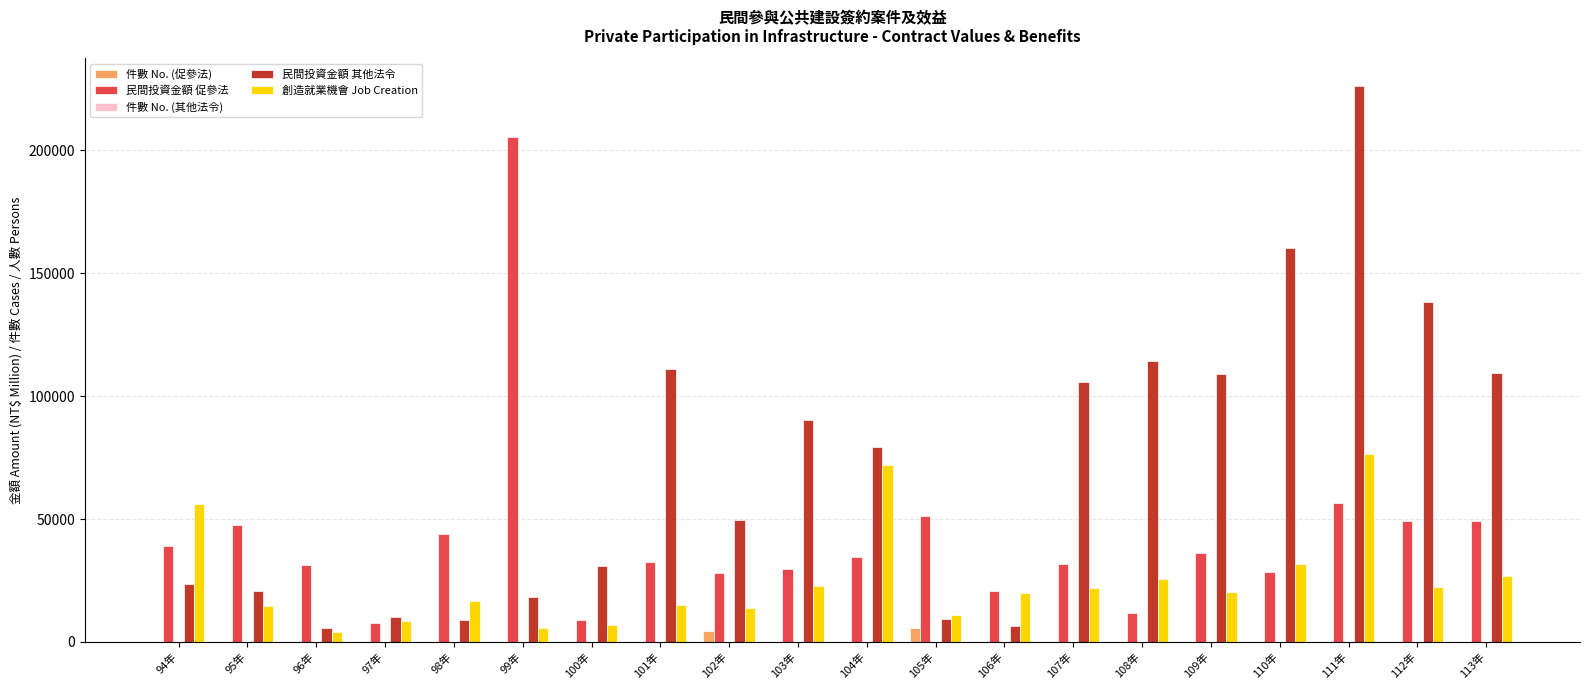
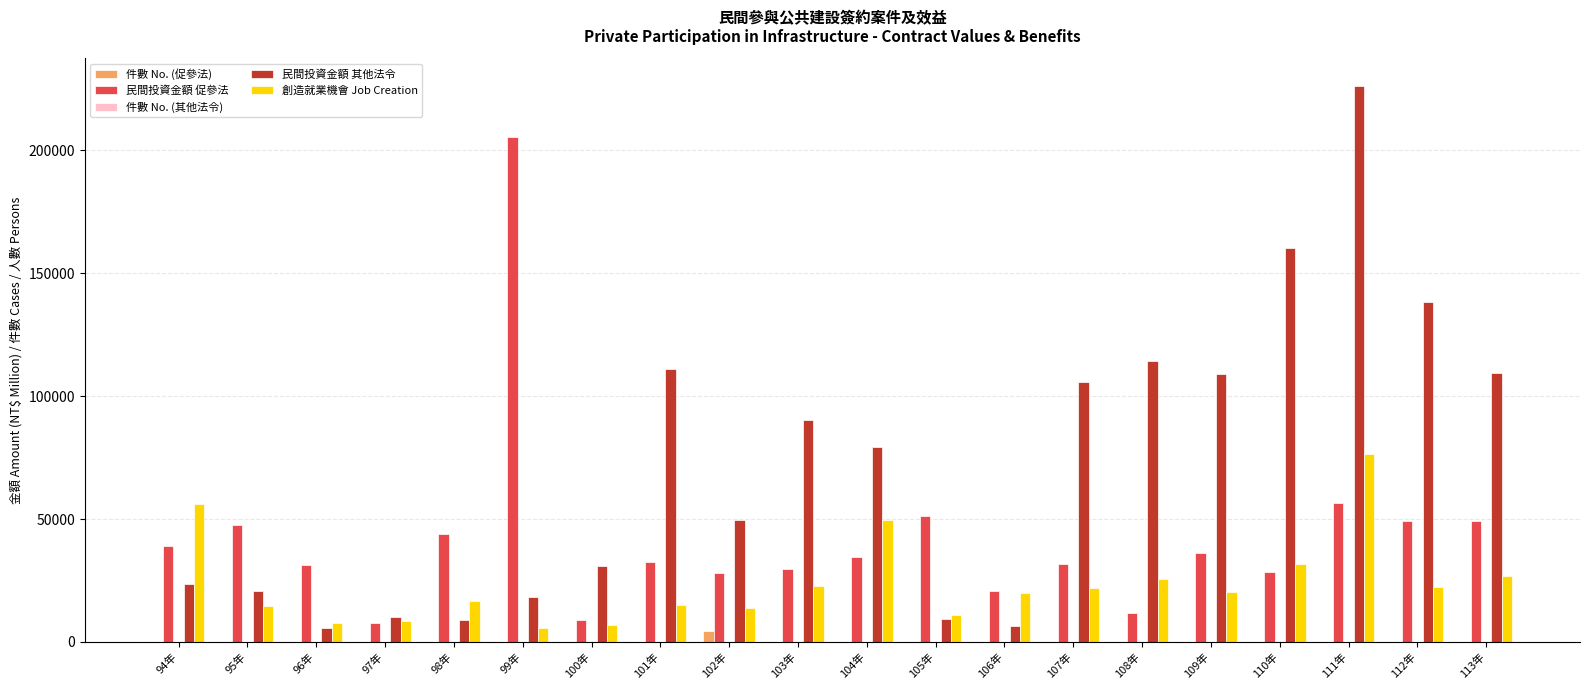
創造就業機會 Job Creation, 96年: 4000 -> 8000
創造就業機會 Job Creation, 104年: 72000 -> 50000
件數 No. (促參法), 105年: 6000 -> 0
